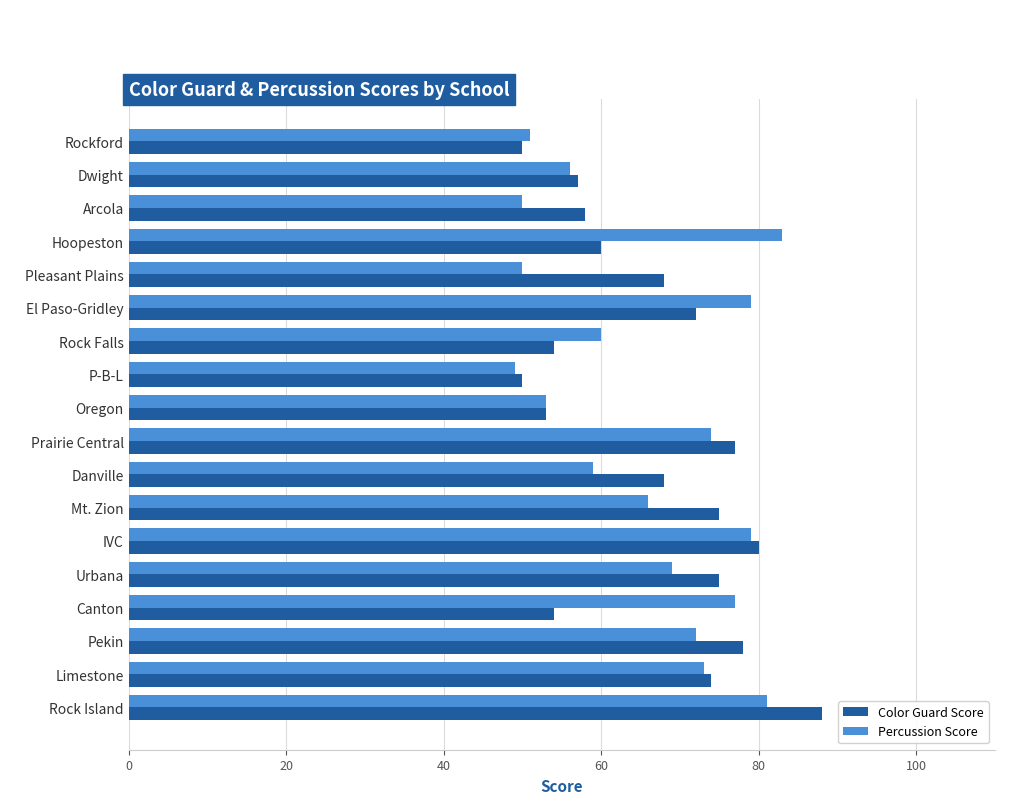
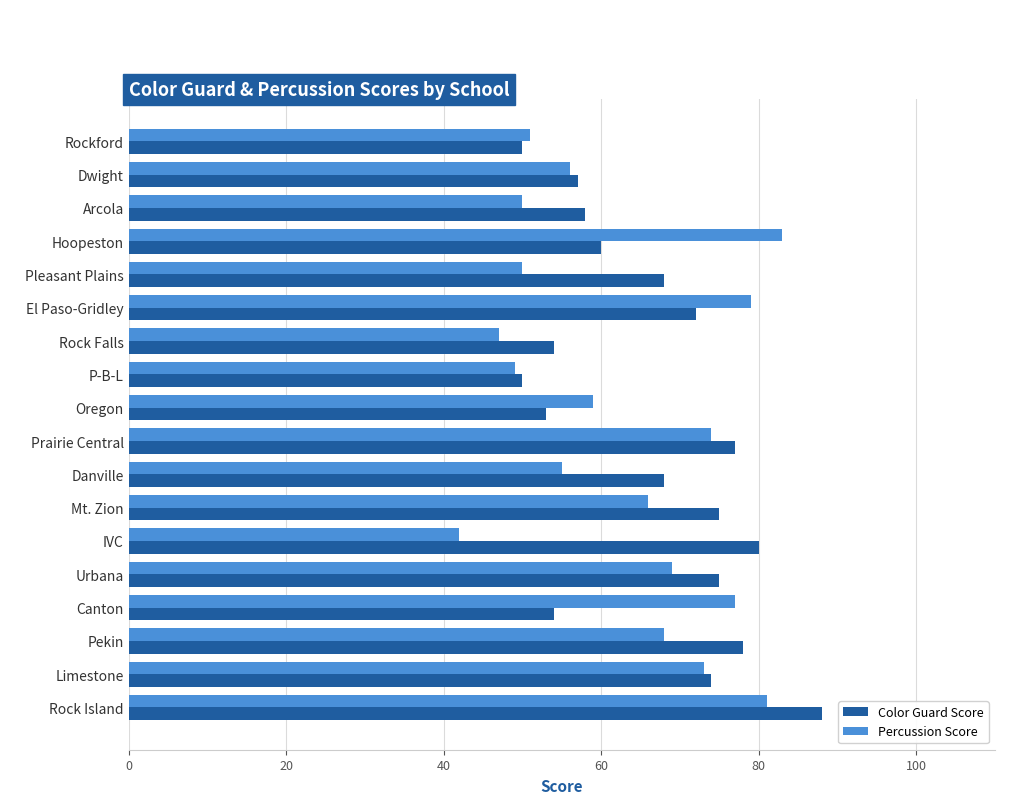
Percussion Score, Rock Falls: 60 -> 47
Percussion Score, Oregon: 53 -> 59
Percussion Score, Danville: 59 -> 55
Percussion Score, IVC: 79 -> 42
Percussion Score, Pekin: 72 -> 68
